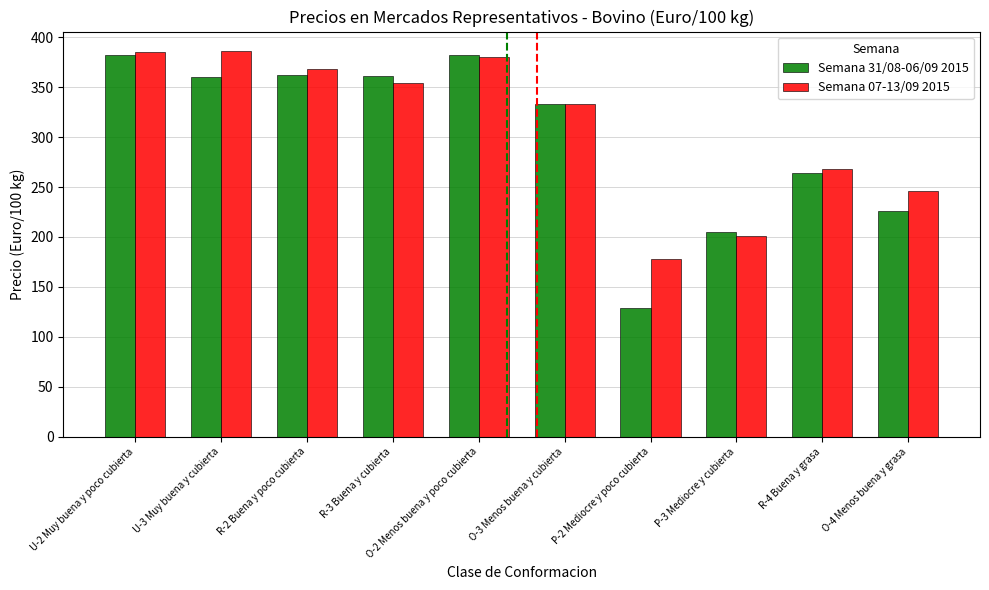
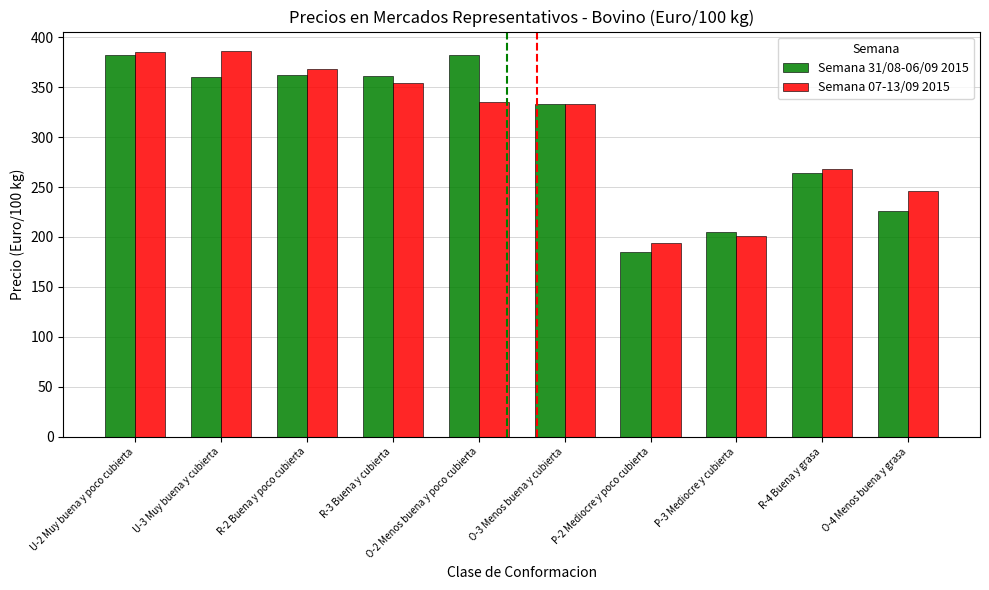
Semana 07-13/09 2015, O-2 Menos buena y poco cubierta: 380 -> 340
Semana 31/08-06/09 2015, P-2 Mediocre y poco cubierta: 130 -> 180
Semana 07-13/09 2015, P-2 Mediocre y poco cubierta: 180 -> 190
